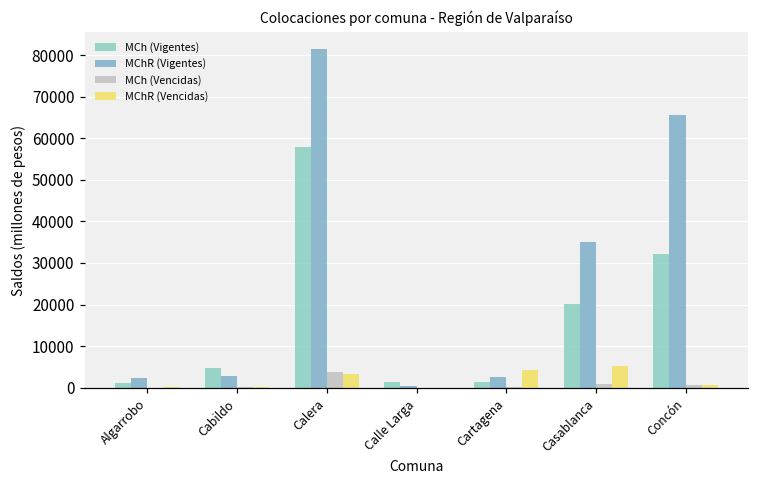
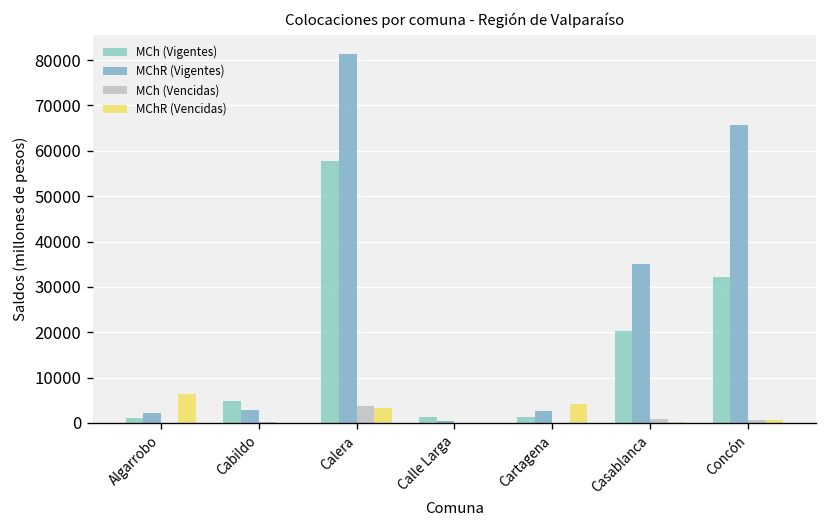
MChR (Vencidas), Algarrobo: 0 -> 6000
MChR (Vencidas), Casablanca: 5000 -> 0
